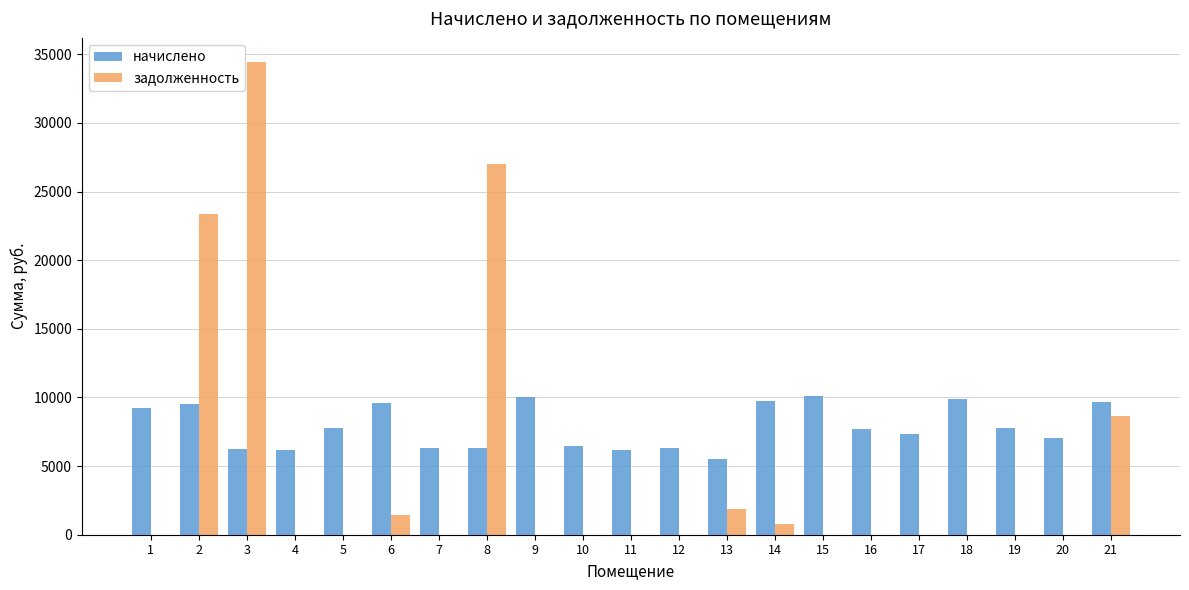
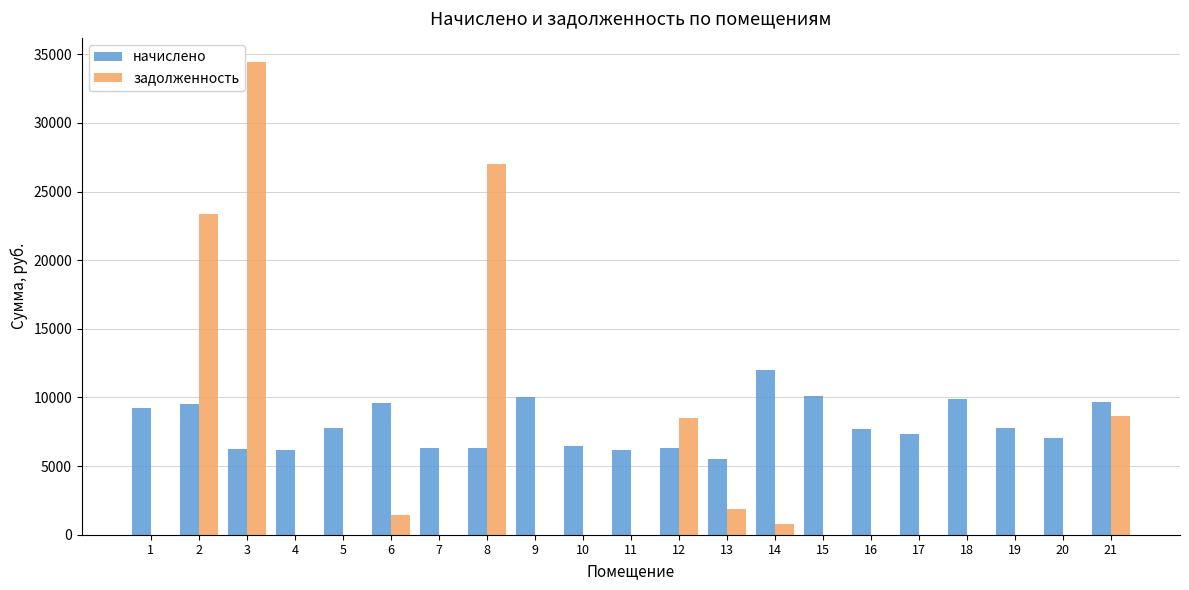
задолженность, 12: 0 -> 8500
начислено, 14: 9800 -> 12000
